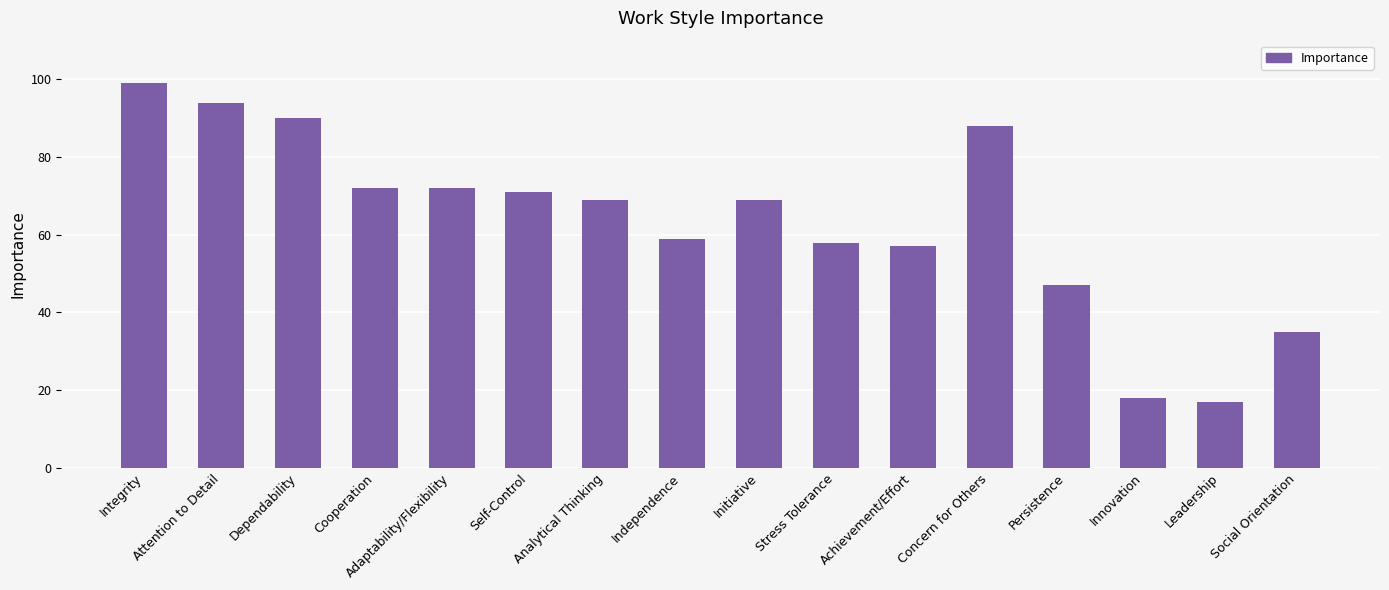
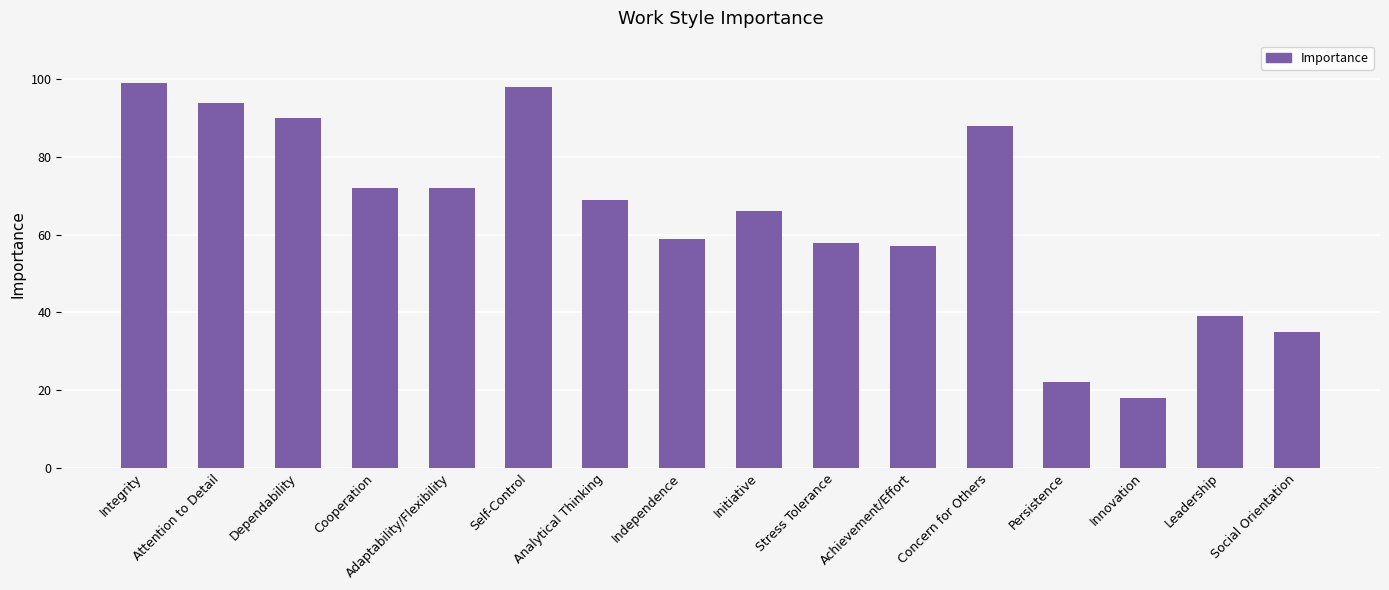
Self-Control: 71 -> 98
Initiative: 69 -> 66
Persistence: 47 -> 22
Leadership: 17 -> 39
